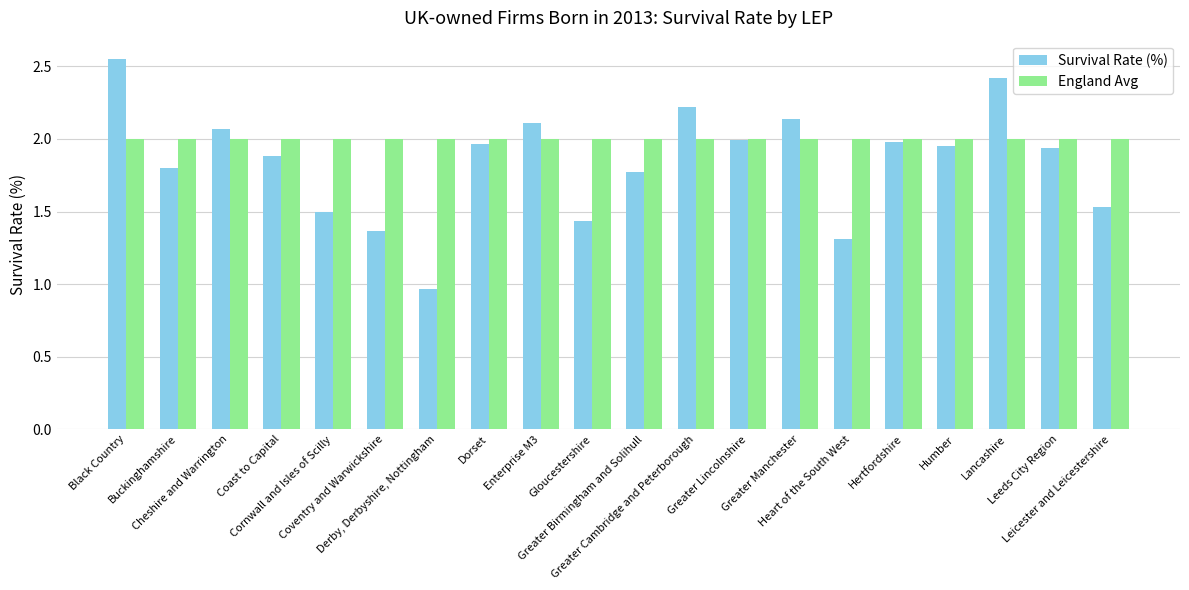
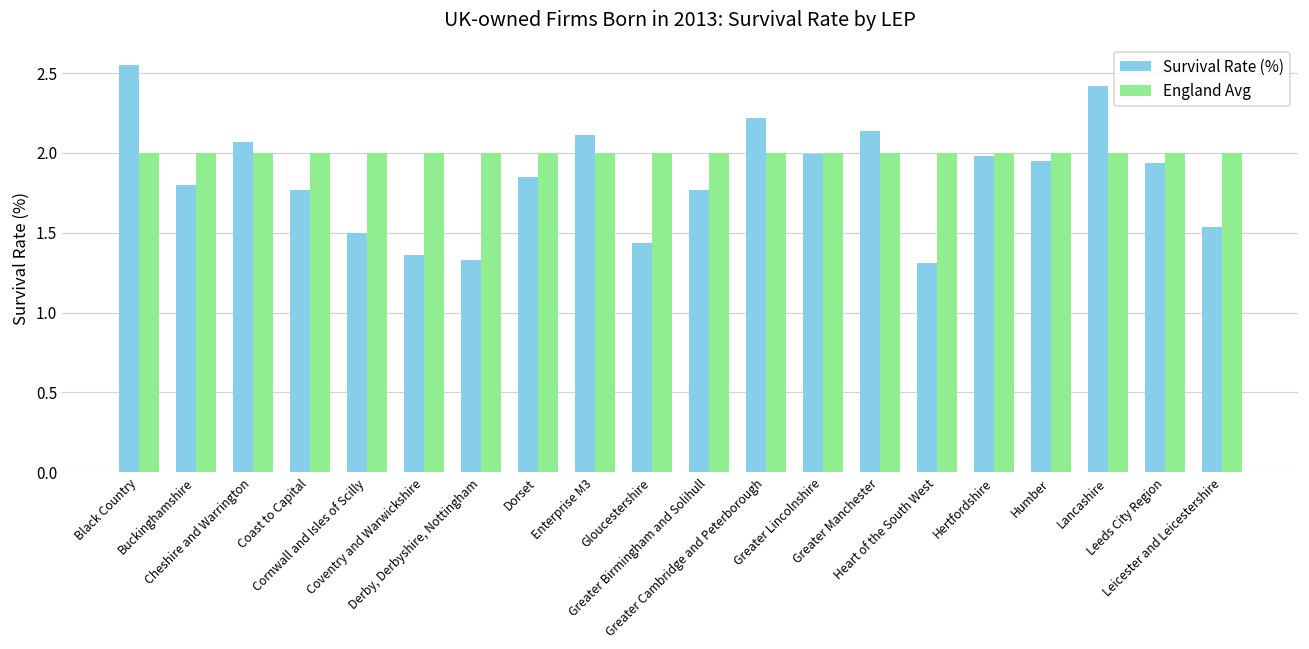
Survival Rate (%), Coast to Capital: 1.88 -> 1.77
Survival Rate (%), Derby, Derbyshire, Nottingham: 0.96 -> 1.33
Survival Rate (%), Dorset: 1.97 -> 1.85
